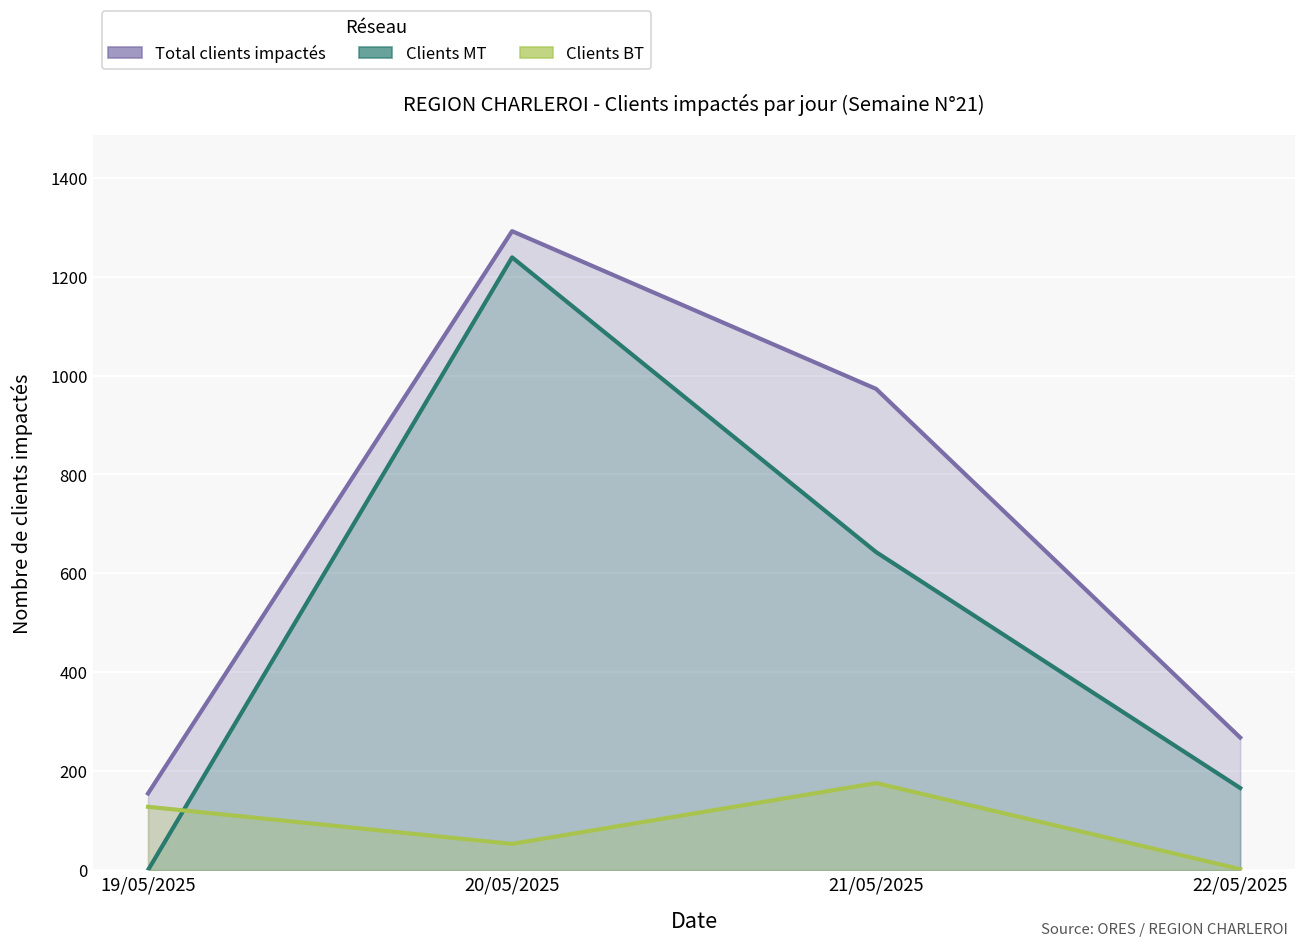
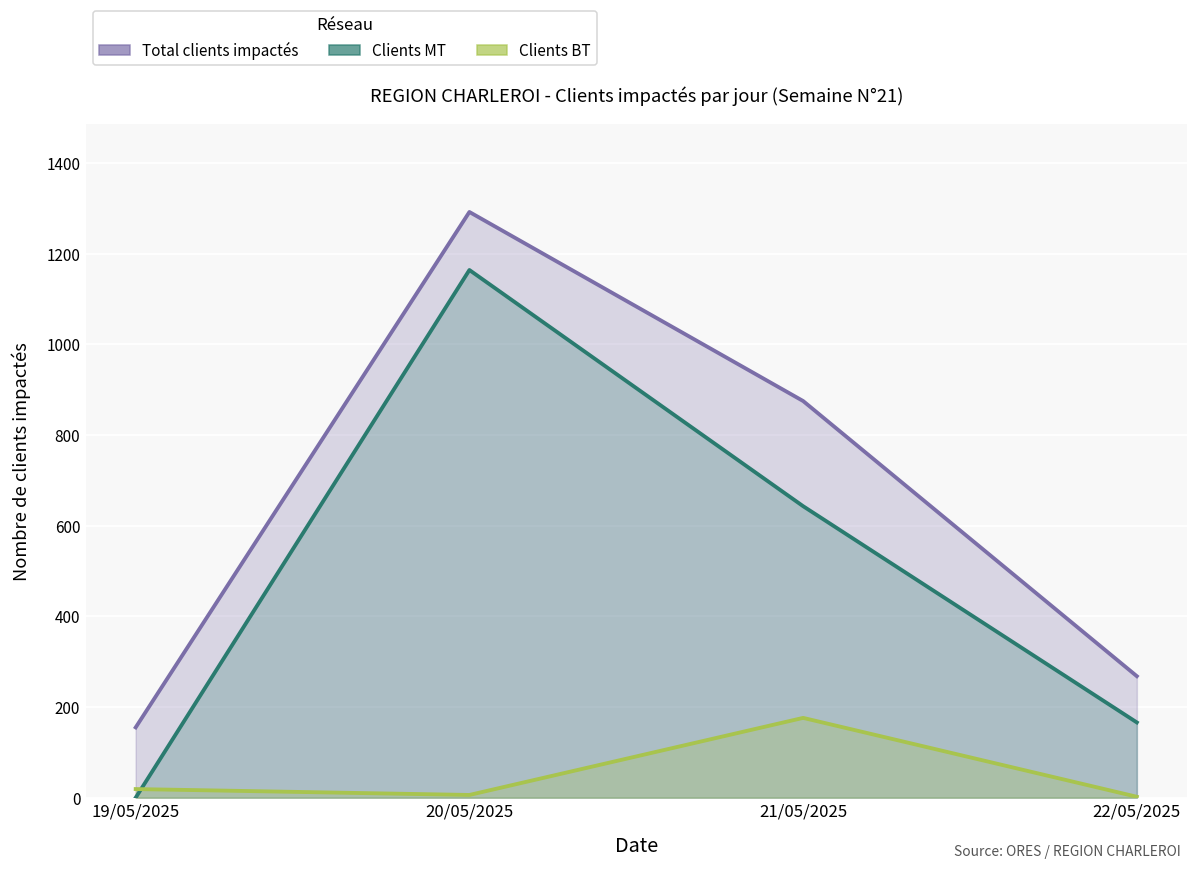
Clients BT, 19/05/2025: 130 -> 20
Clients MT, 20/05/2025: 1240 -> 1160
Clients BT, 20/05/2025: 50 -> 10
Total clients impactés, 21/05/2025: 970 -> 880
